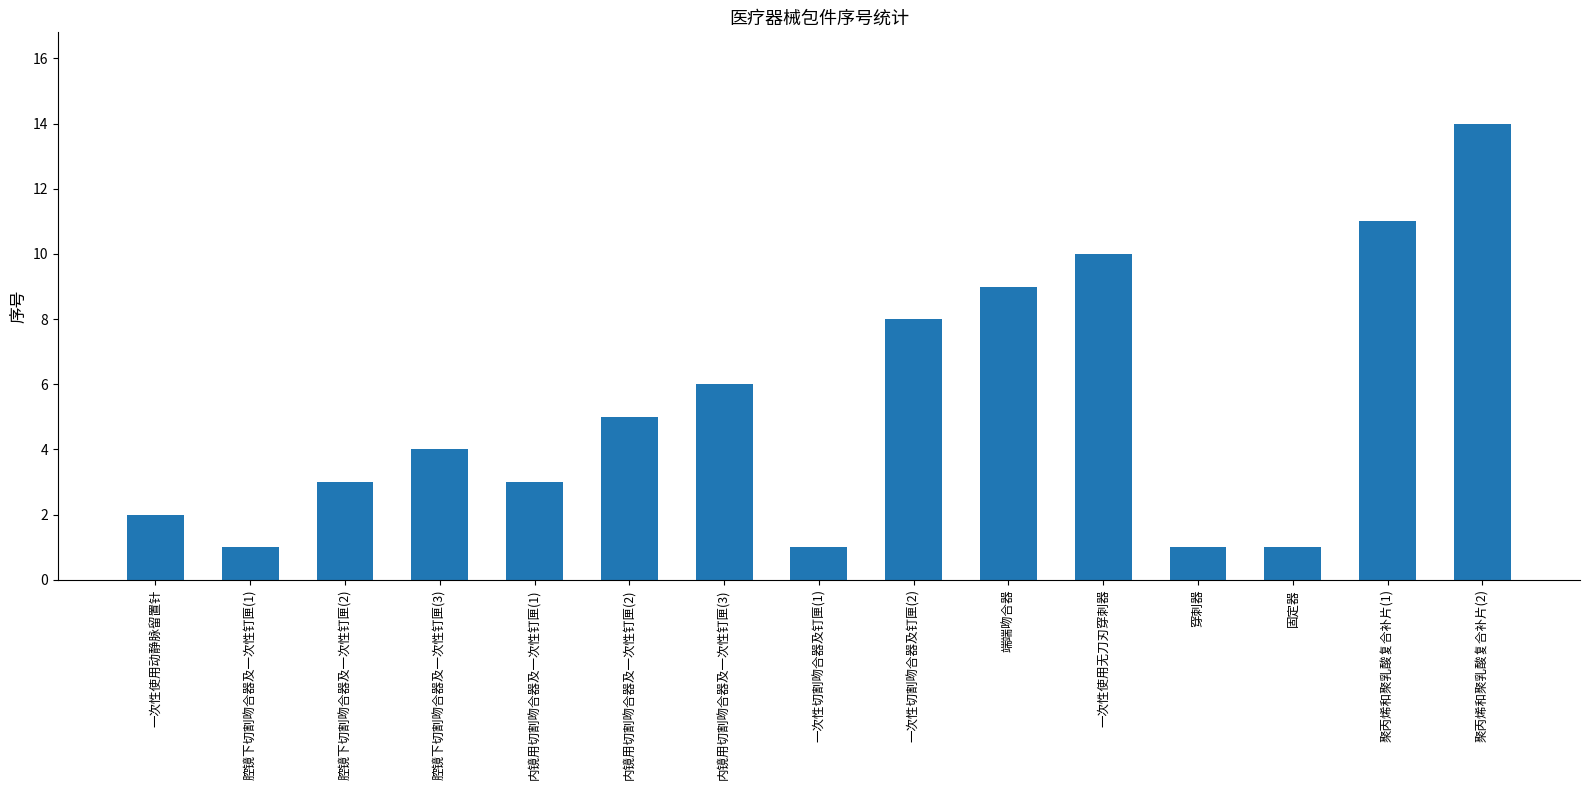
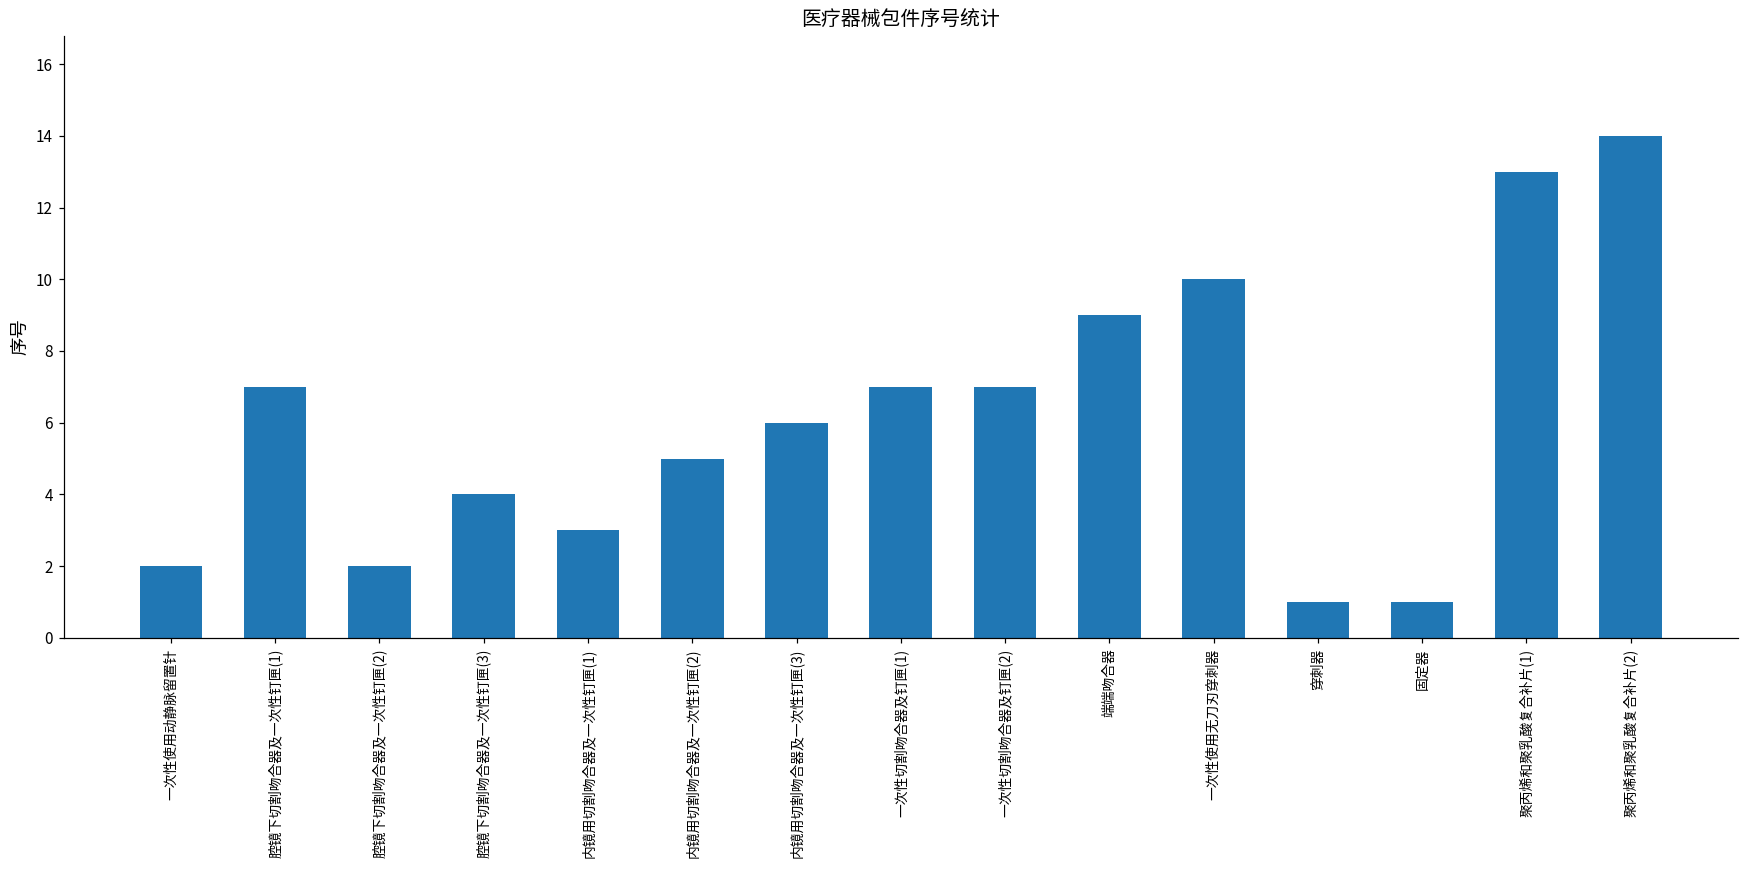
腔镜下切割吻合器及一次性钉匣(1): 1 -> 7
腔镜下切割吻合器及一次性钉匣(2): 3 -> 2
一次性切割吻合器及钉匣(1): 1 -> 7
一次性切割吻合器及钉匣(2): 8 -> 7
聚丙烯和聚乳酸复合补片(1): 11 -> 13
